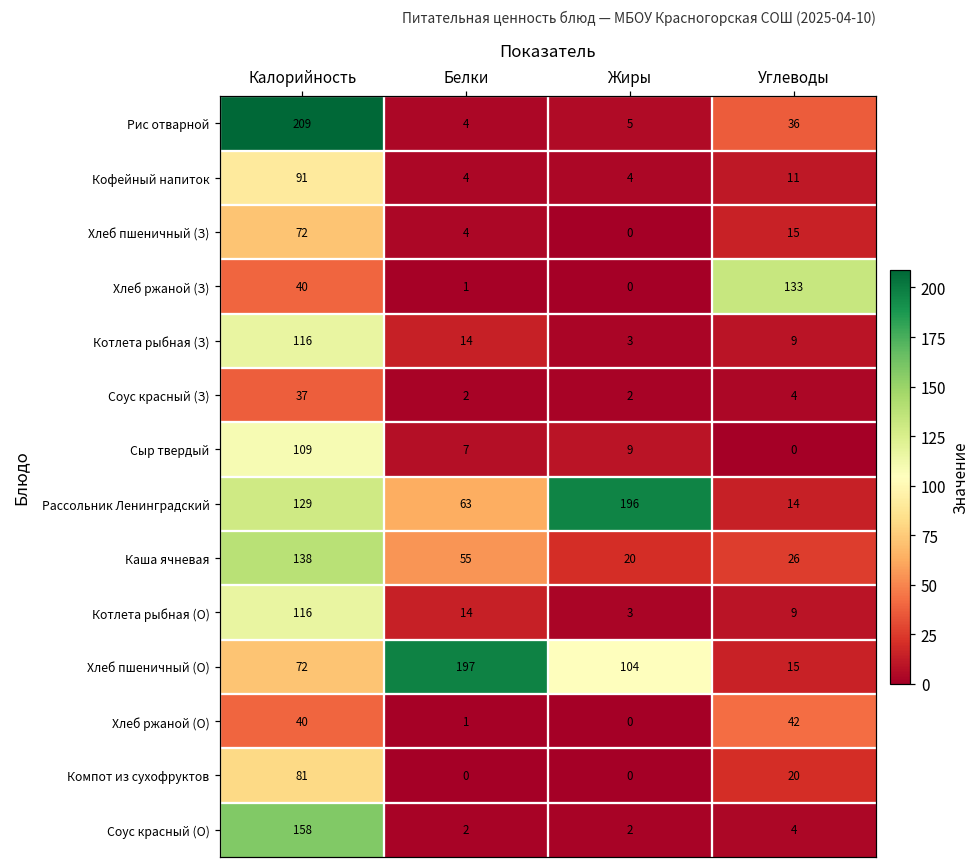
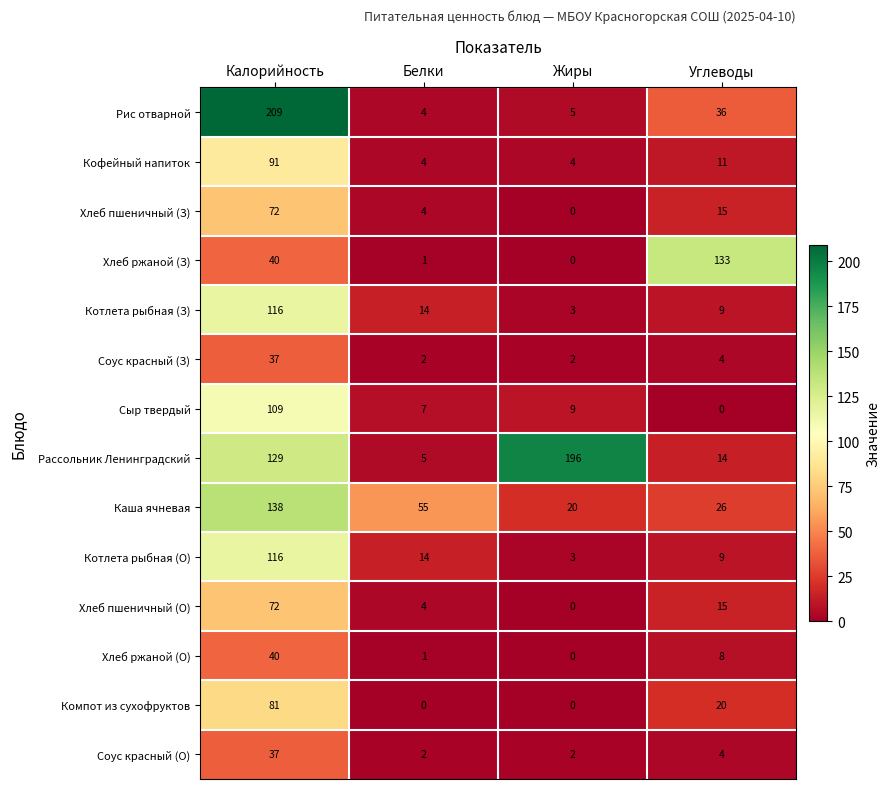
Рассольник Ленинградский, Белки: 63 -> 5
Хлеб пшеничный (О), Белки: 197 -> 4
Хлеб пшеничный (О), Жиры: 104 -> 0
Хлеб ржаной (О), Углеводы: 42 -> 8
Соус красный (О), Калорийность: 158 -> 37
